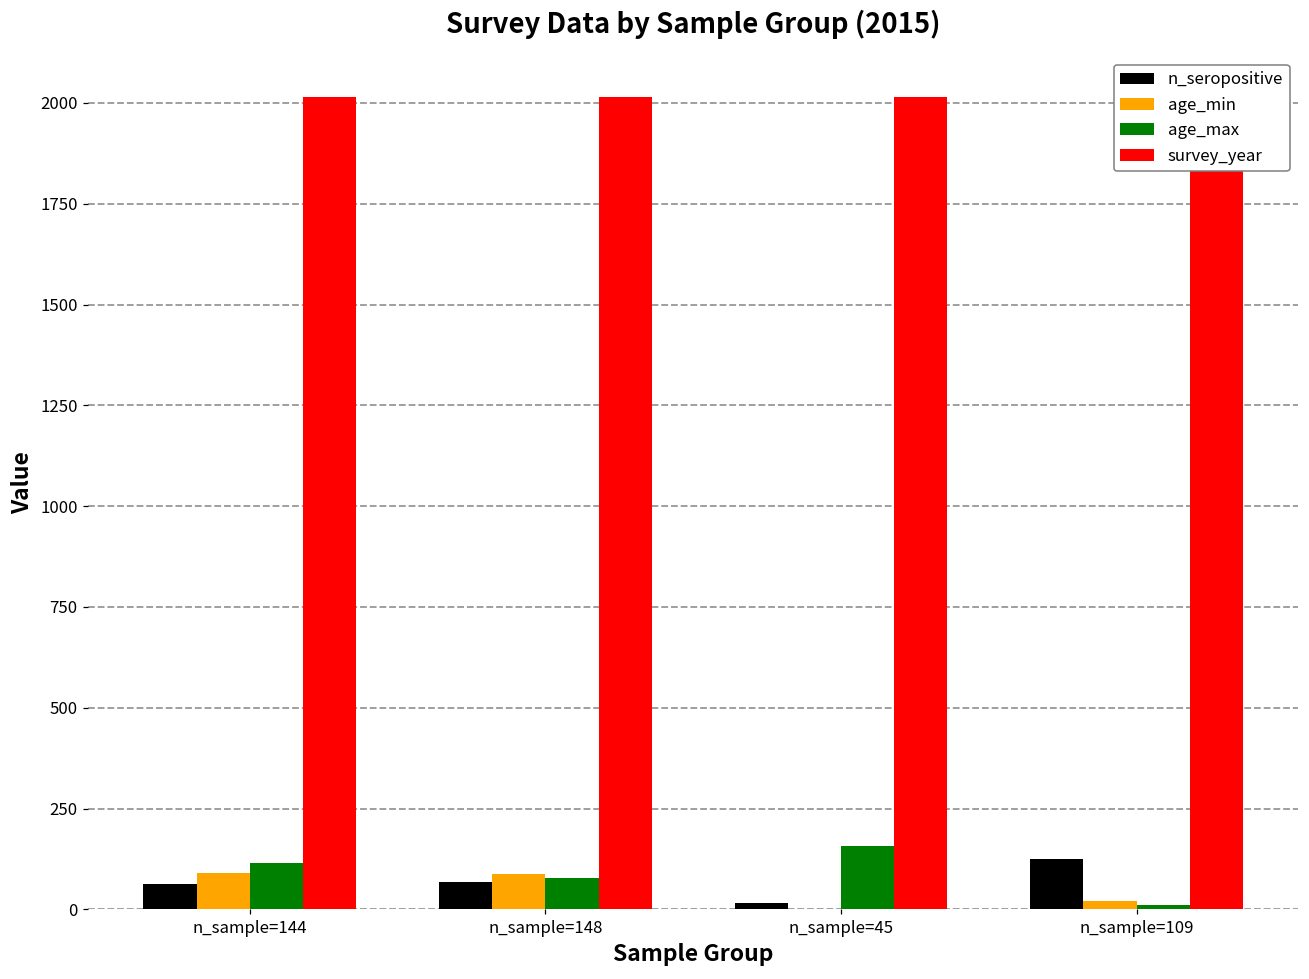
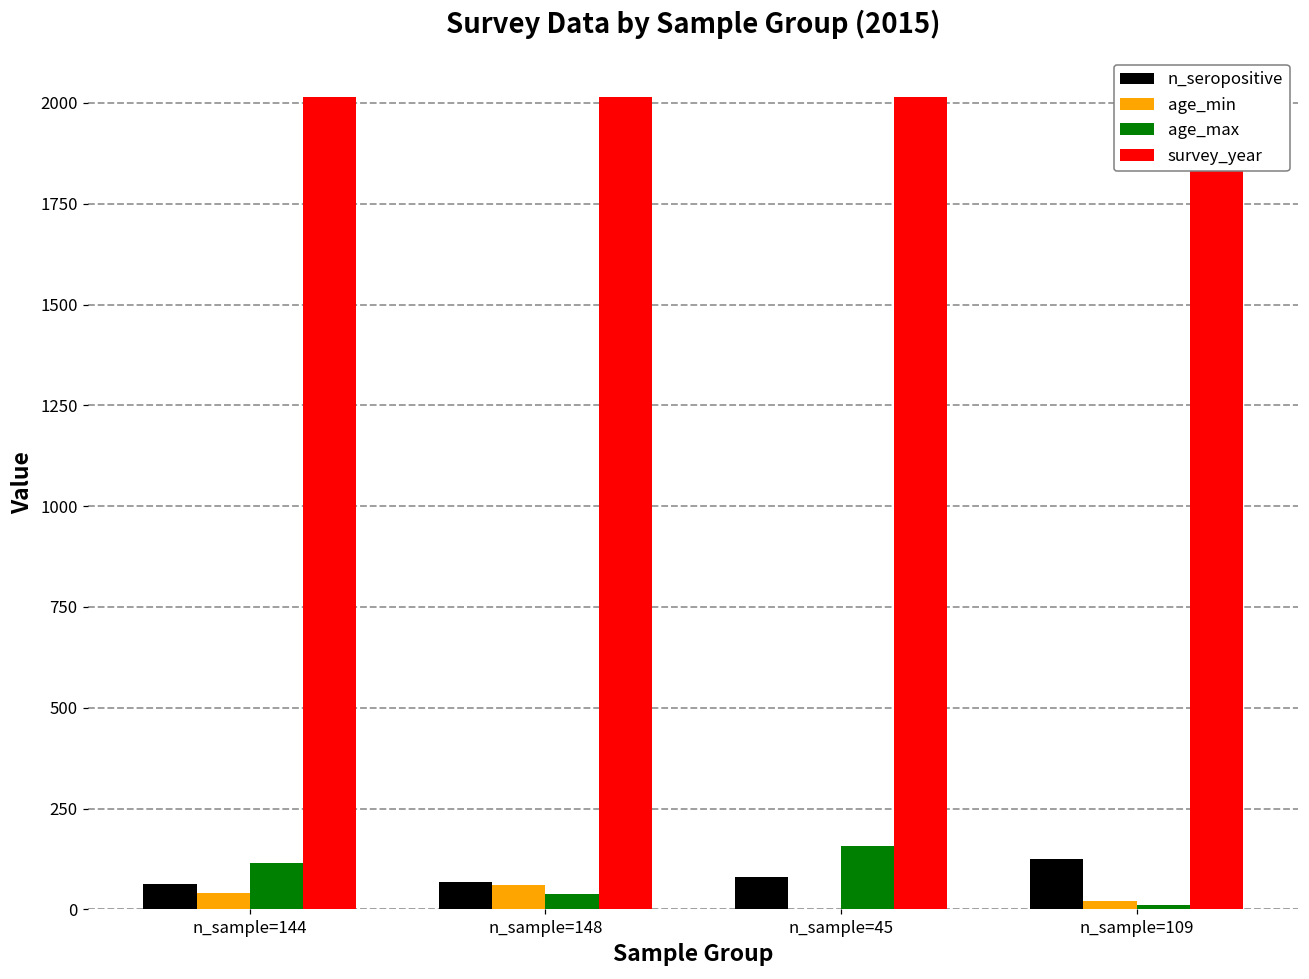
age_min, n_sample=144: 90 -> 40
age_min, n_sample=148: 90 -> 60
age_max, n_sample=148: 80 -> 40
n_seropositive, n_sample=45: 20 -> 80
